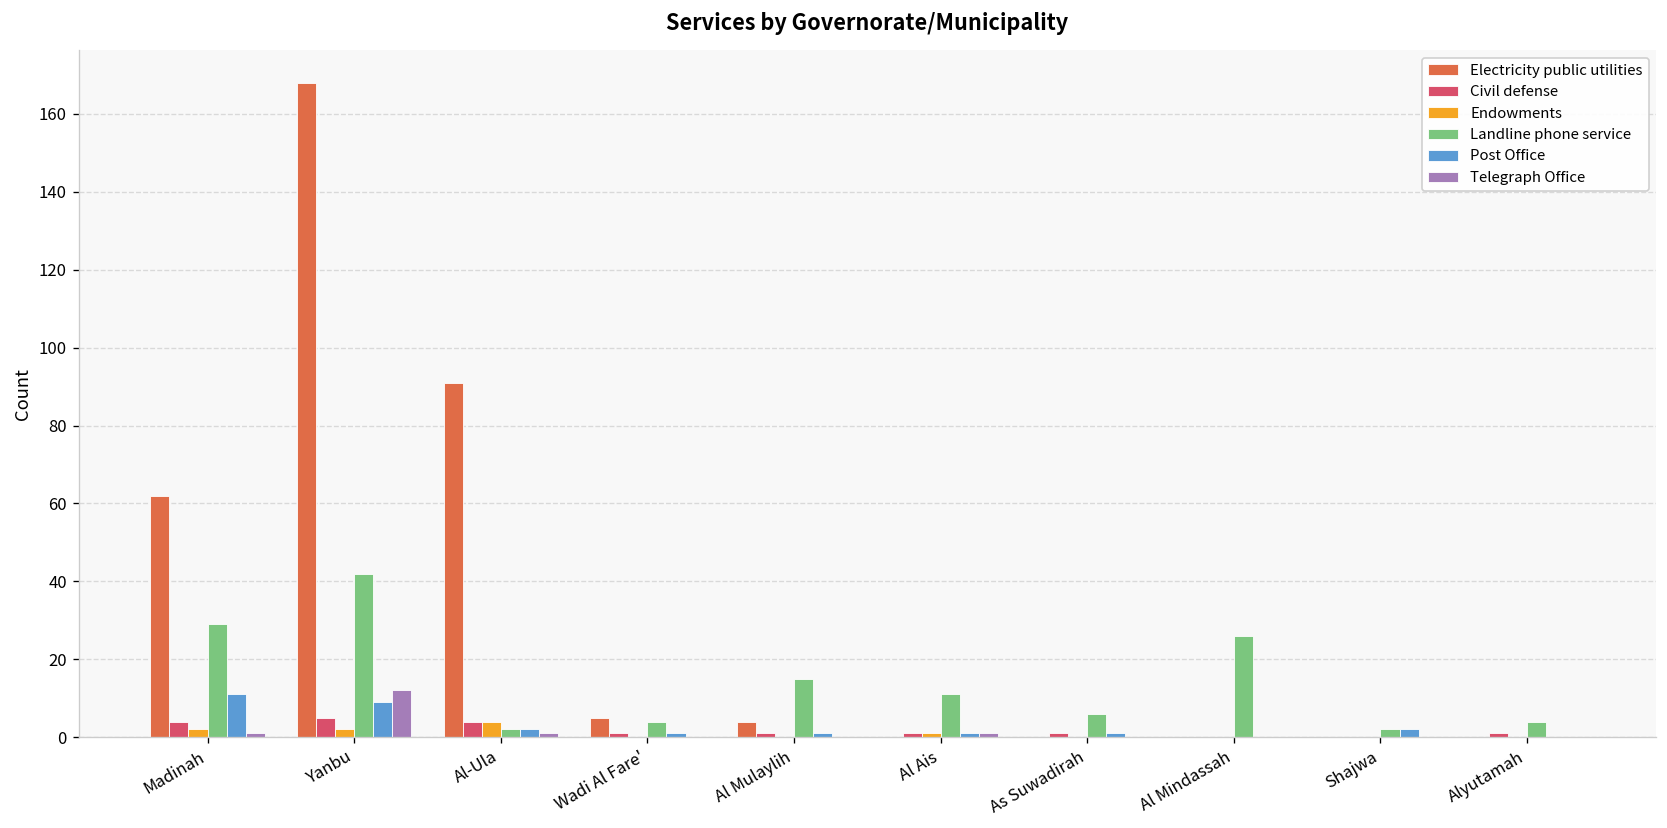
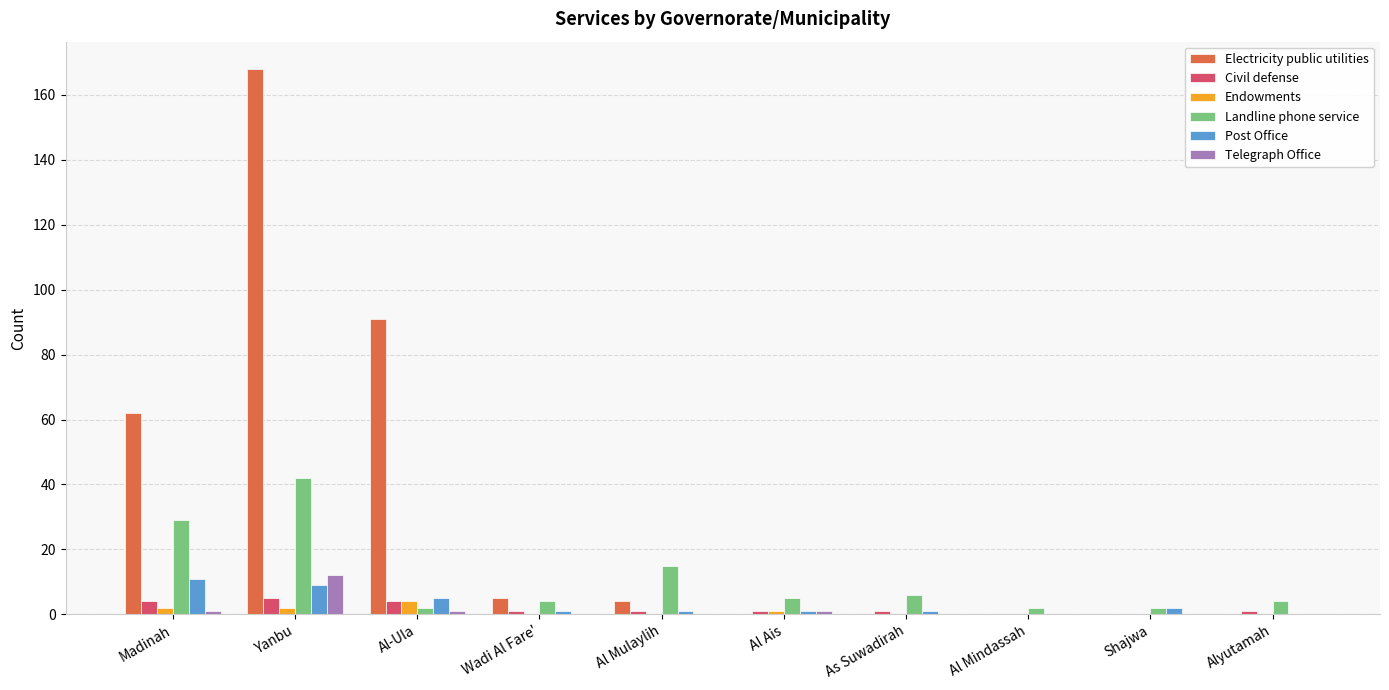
Post Office, Al-Ula: 2 -> 5
Landline phone service, Al Ais: 11 -> 5
Landline phone service, Al Mindassah: 26 -> 2
